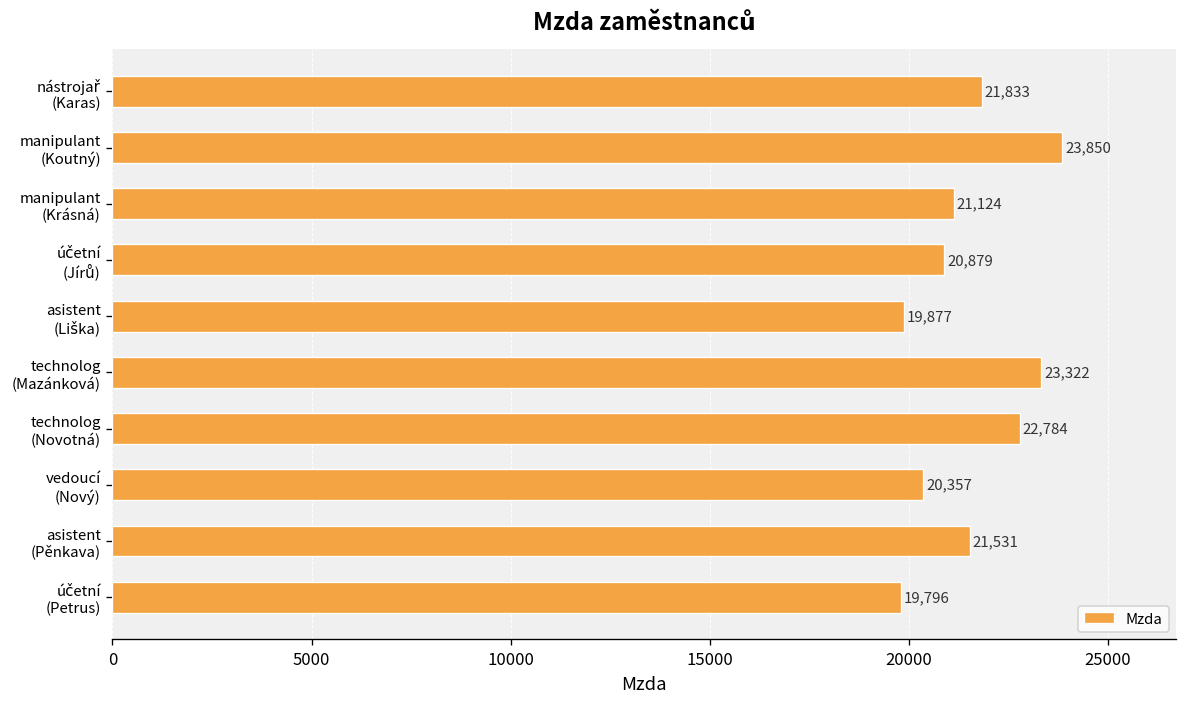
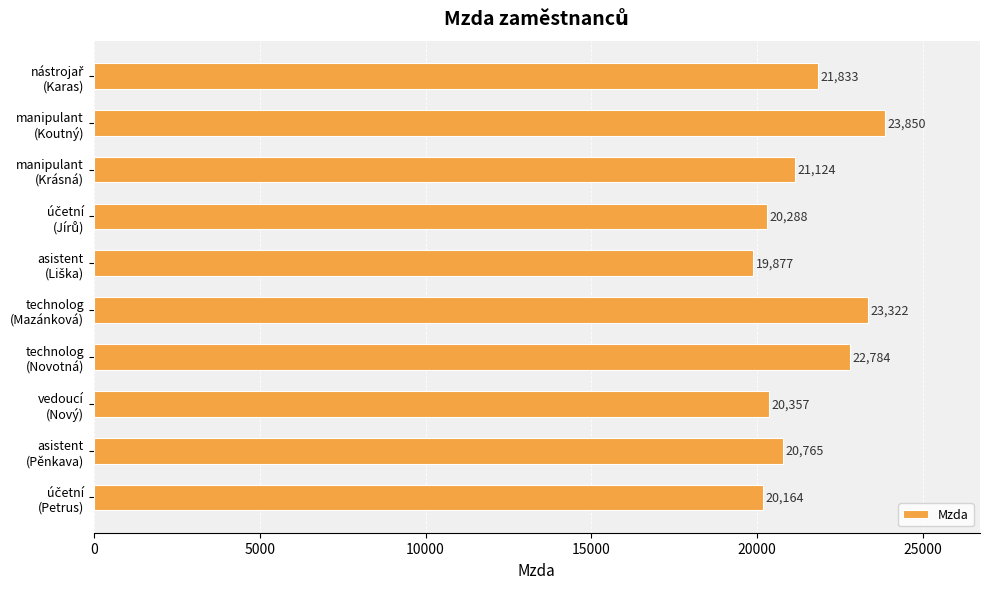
účetní (Jírů): 20,879 -> 20,288
asistent (Pěnkava): 21,531 -> 20,765
účetní (Petrus): 19,796 -> 20,164
